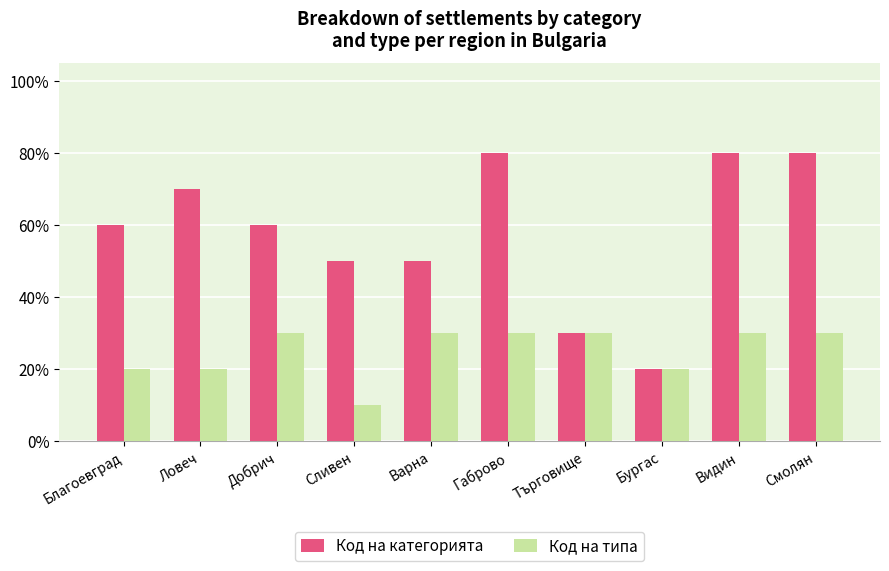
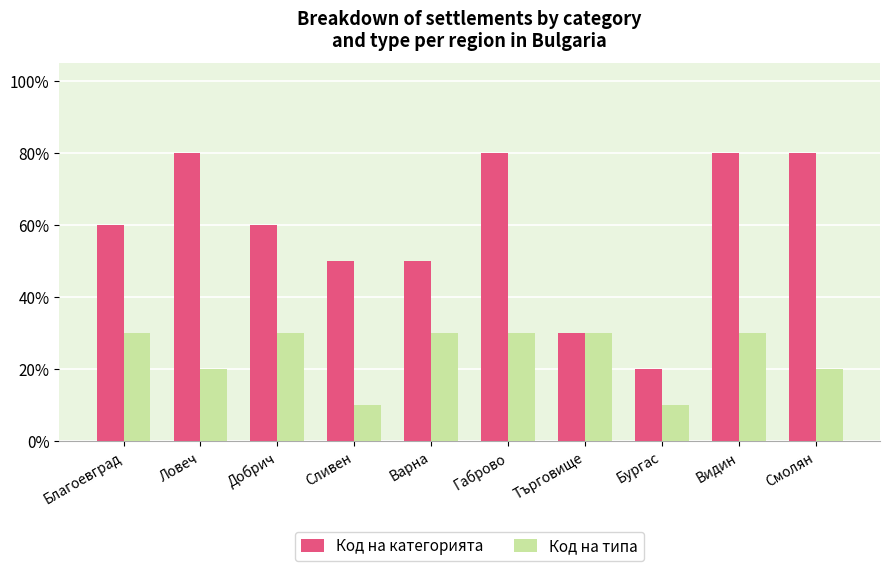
Код на типа, Благоевград: 20% -> 30%
Код на категорията, Ловеч: 70% -> 80%
Код на типа, Бургас: 20% -> 10%
Код на типа, Смолян: 30% -> 20%
